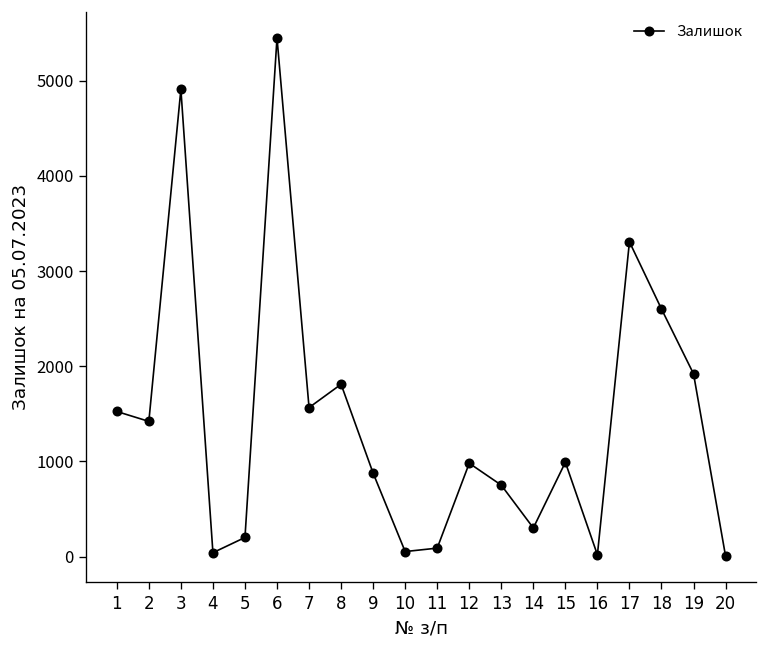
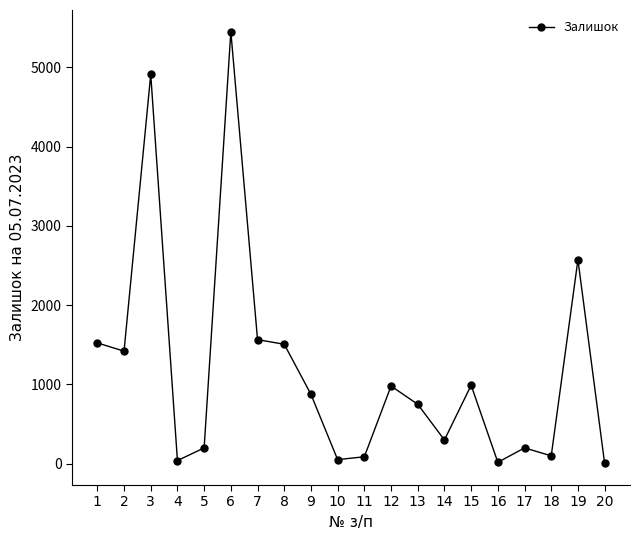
8: 1800 -> 1500
17: 3300 -> 200
18: 2600 -> 100
19: 1900 -> 2600
